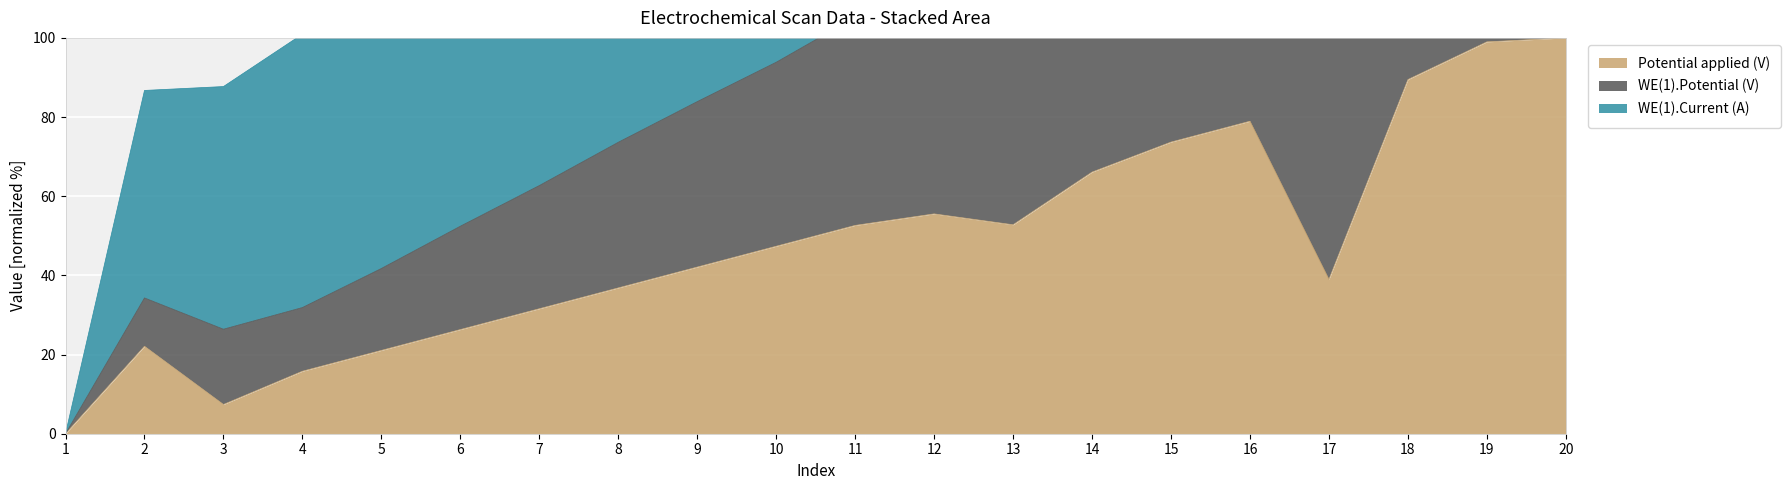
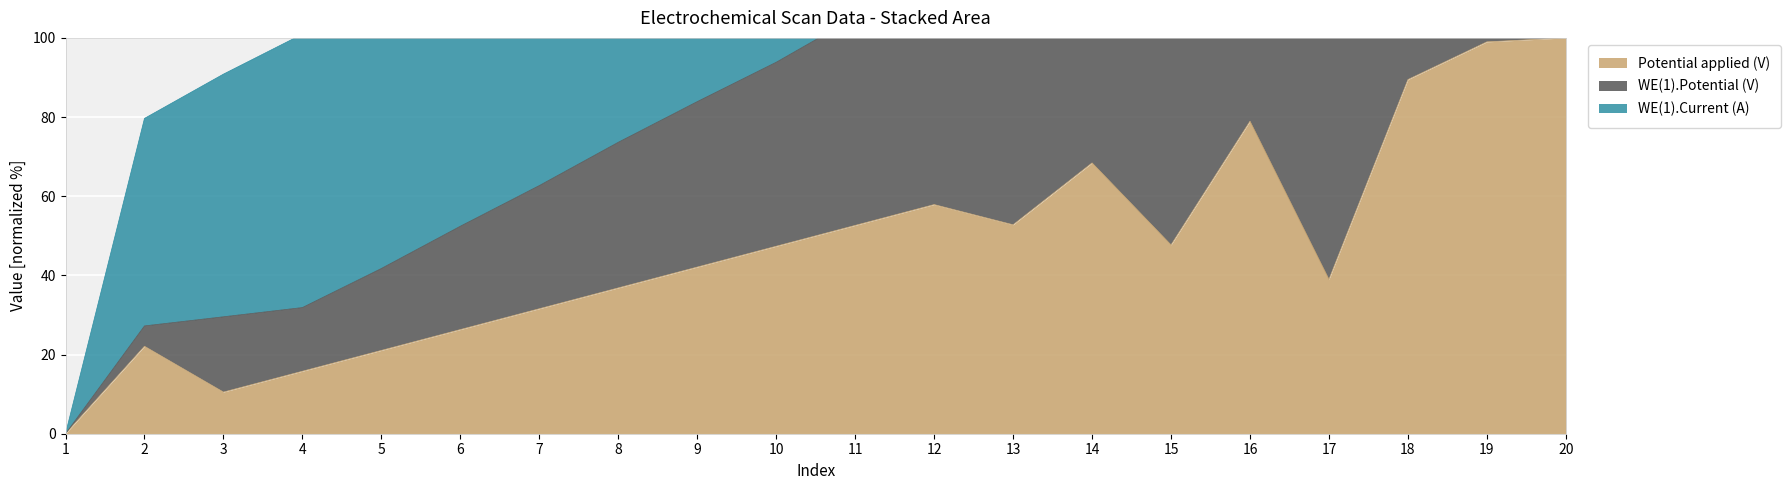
WE(1).Potential (V), 2: 12 -> 5
Potential applied (V), 3: 7 -> 11
Potential applied (V), 12: 56 -> 58
Potential applied (V), 14: 66 -> 68
Potential applied (V), 15: 74 -> 48
